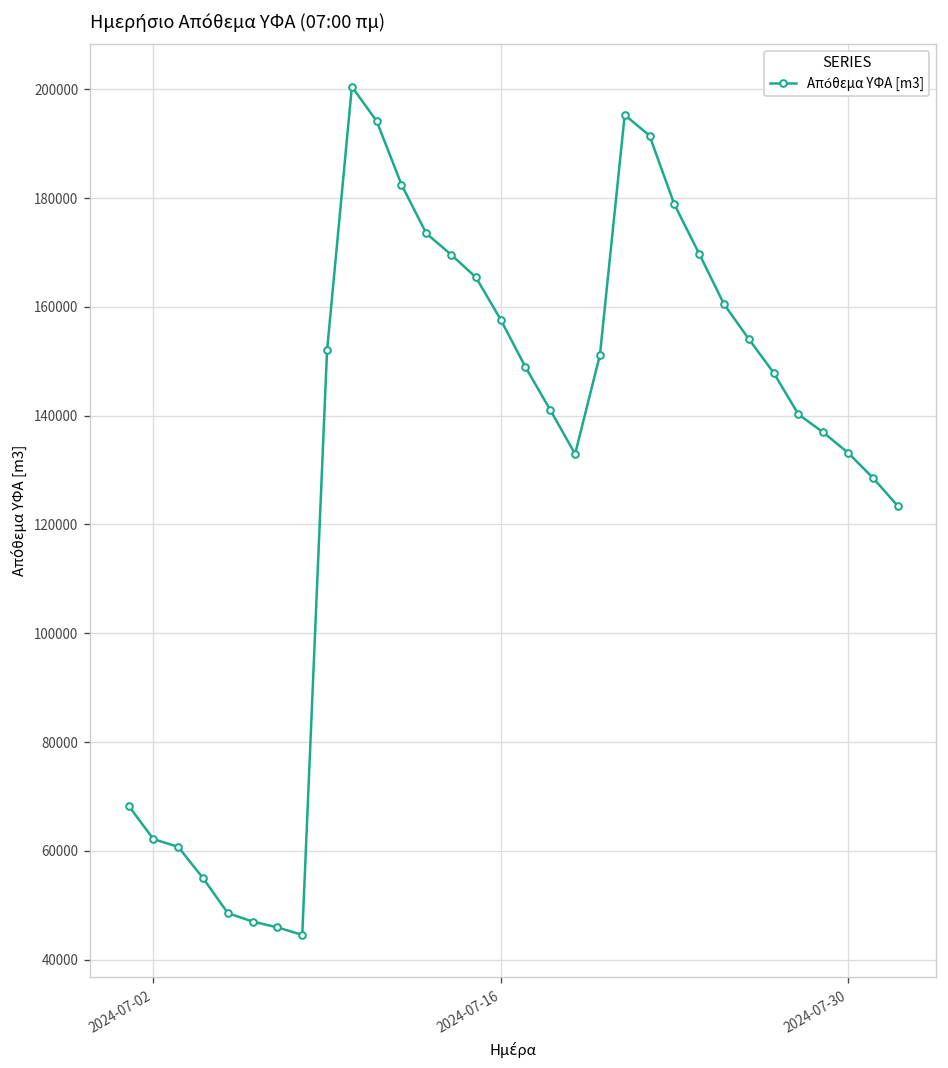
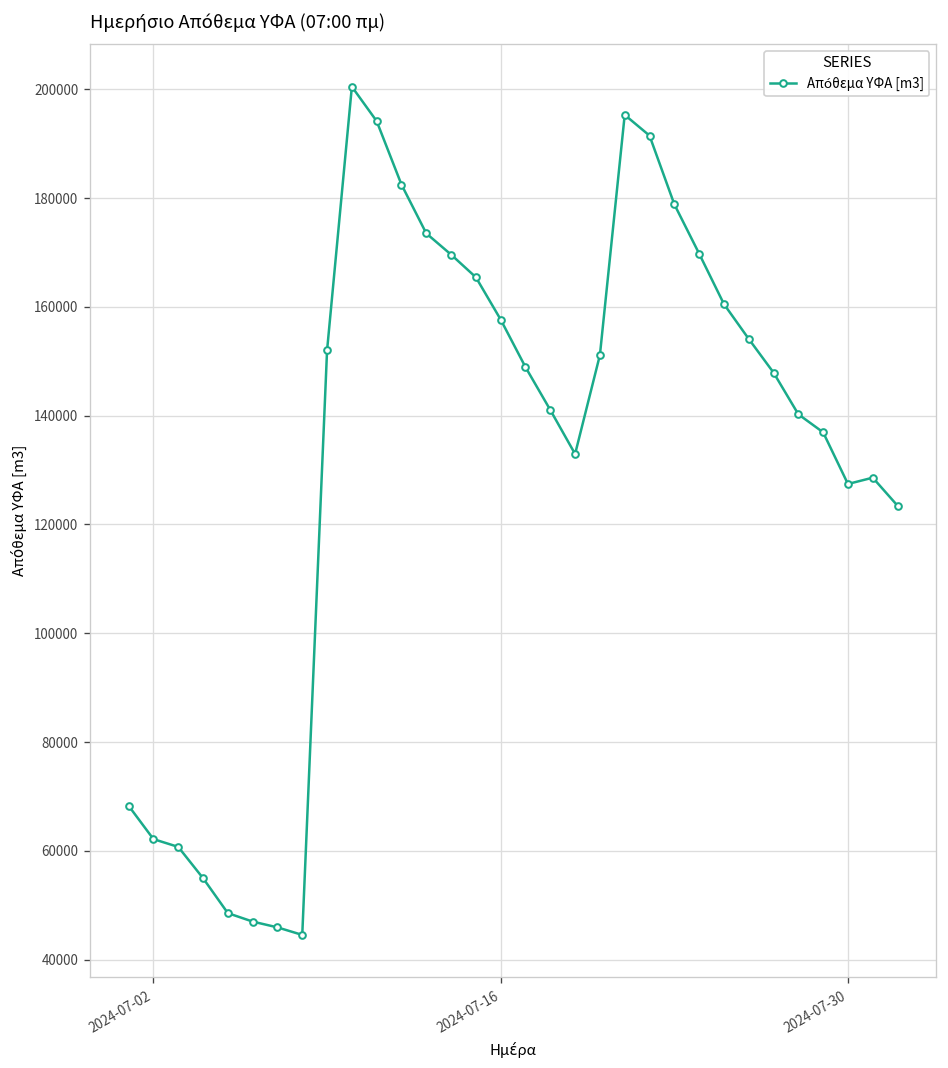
2024-07-30: 133000 -> 127000
